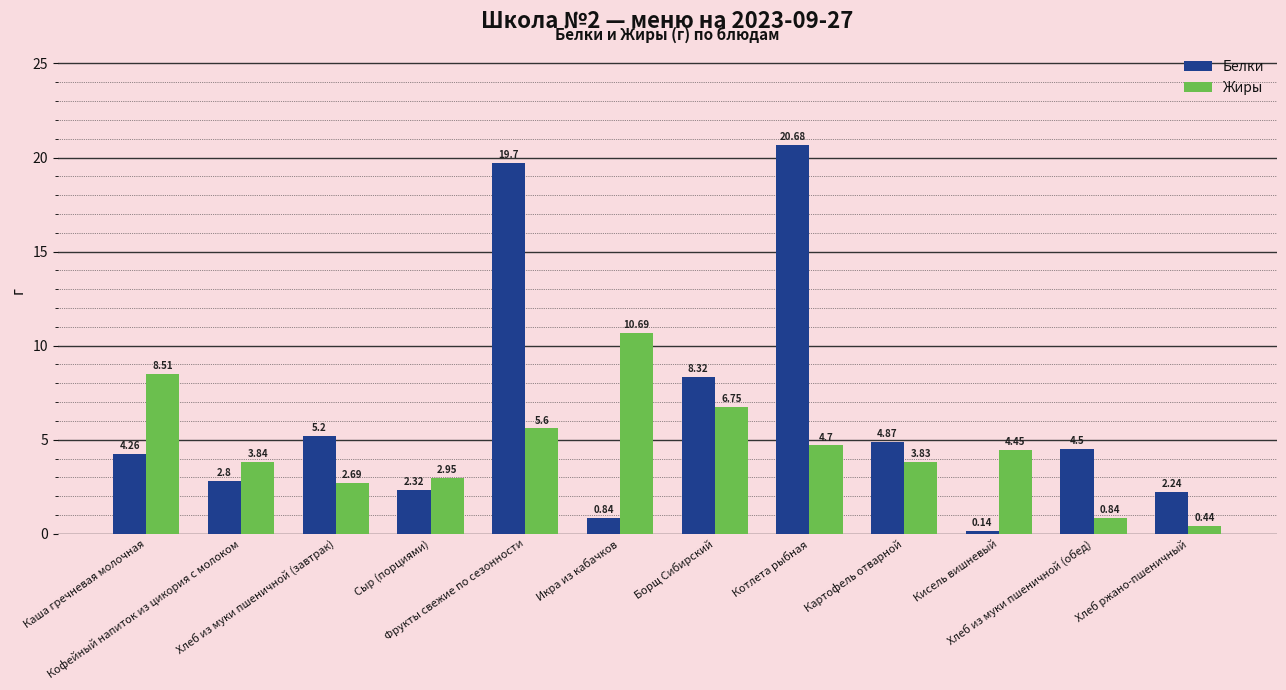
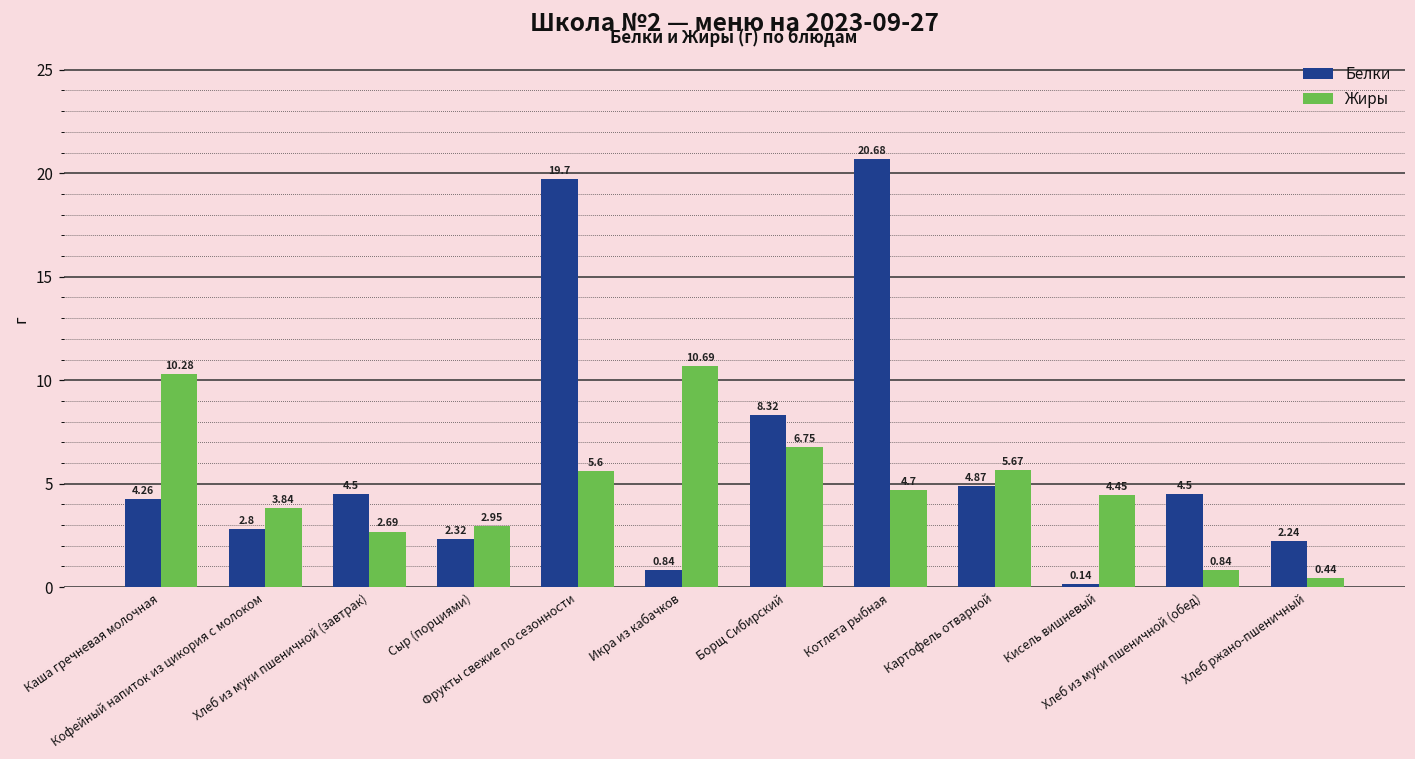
Жиры, Каша гречневая молочная: 8.51 -> 10.28
Белки, Хлеб из муки пшеничной (завтрак): 5.2 -> 4.5
Жиры, Картофель отварной: 3.83 -> 5.67
